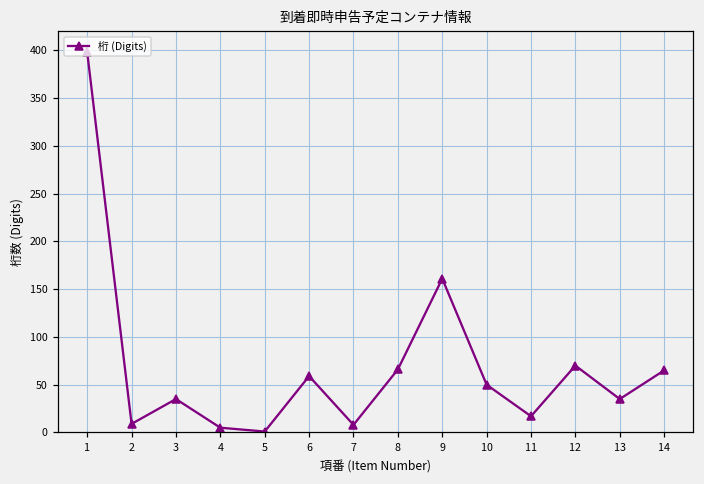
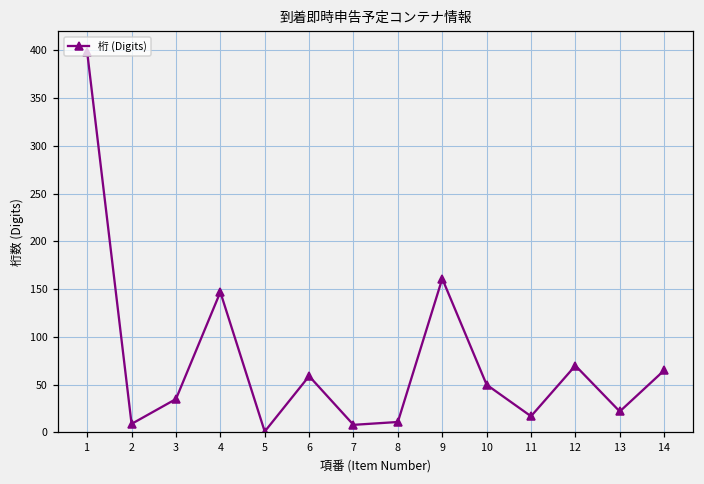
4: 10 -> 150
8: 70 -> 10
13: 40 -> 20
